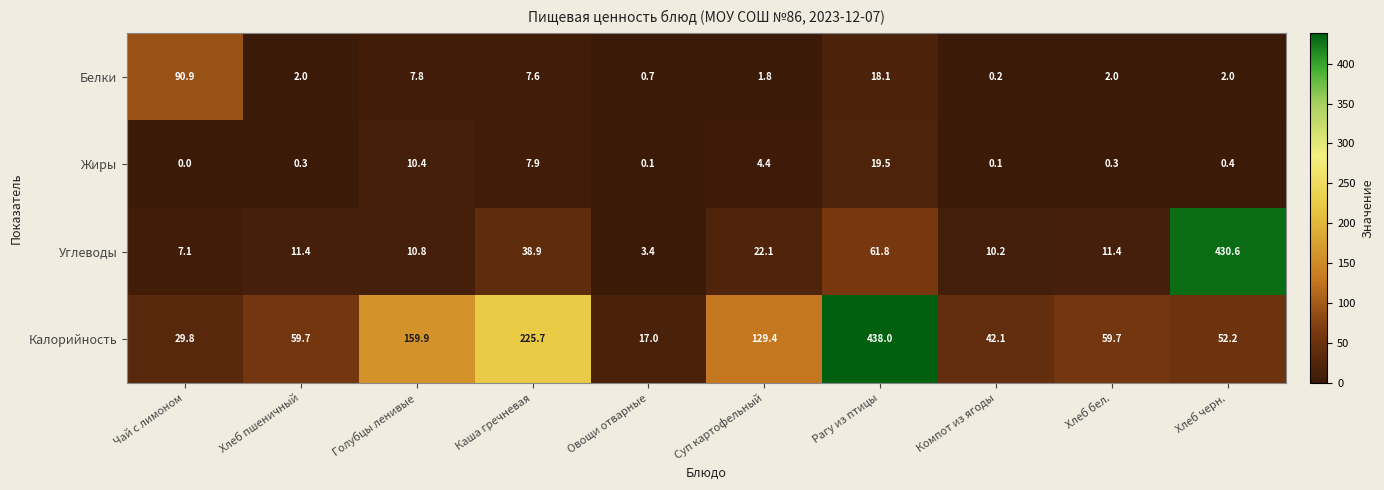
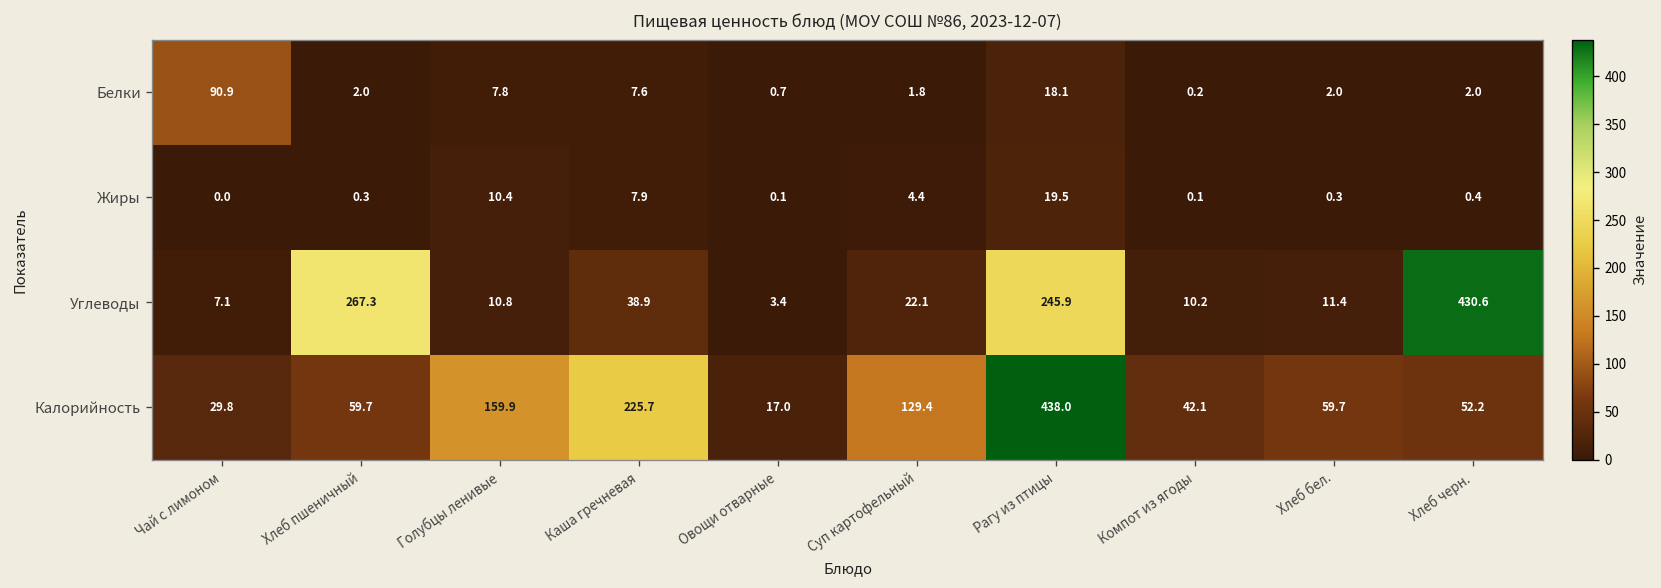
Углеводы, Хлеб пшеничный: 11.4 -> 267.3
Углеводы, Рагу из птицы: 61.8 -> 245.9
